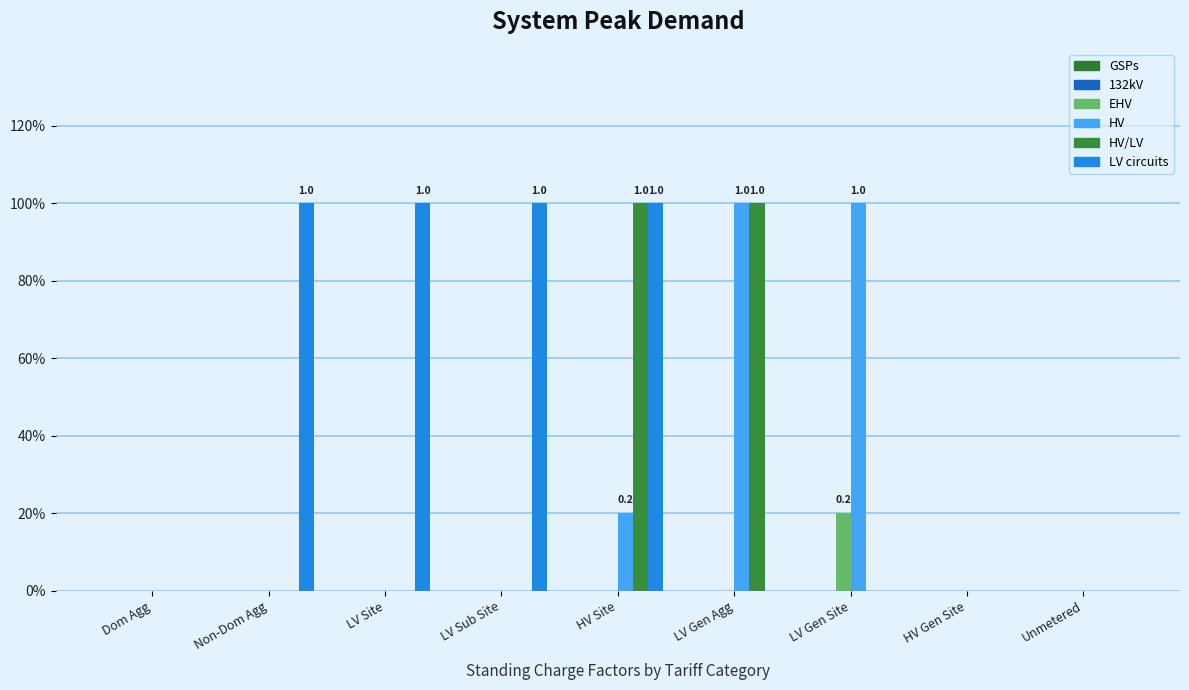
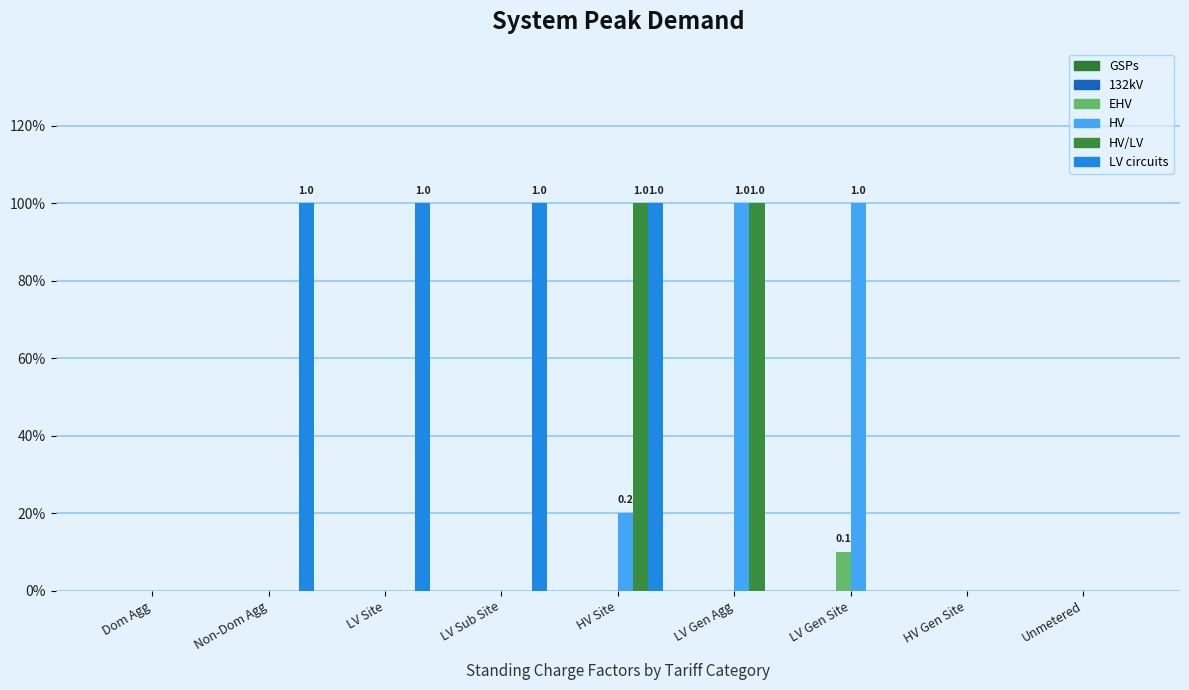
EHV, LV Gen Site: 0.2 -> 0.1
